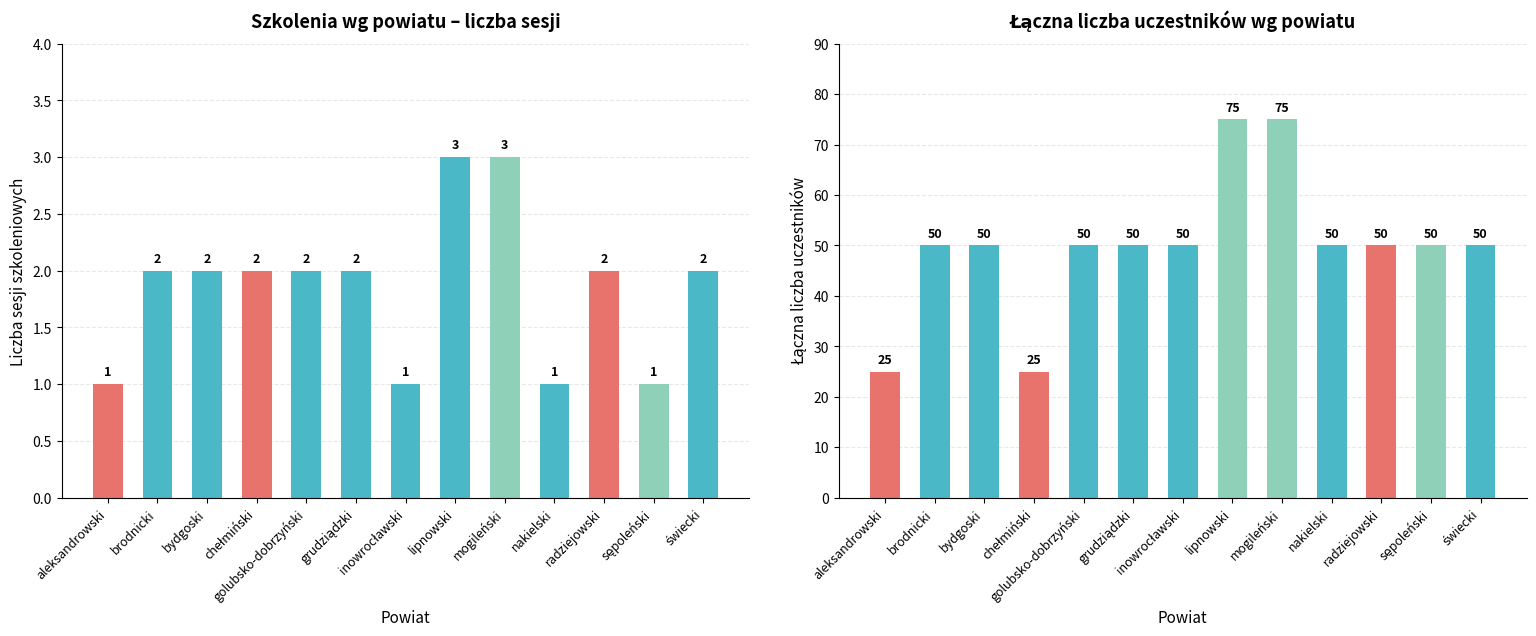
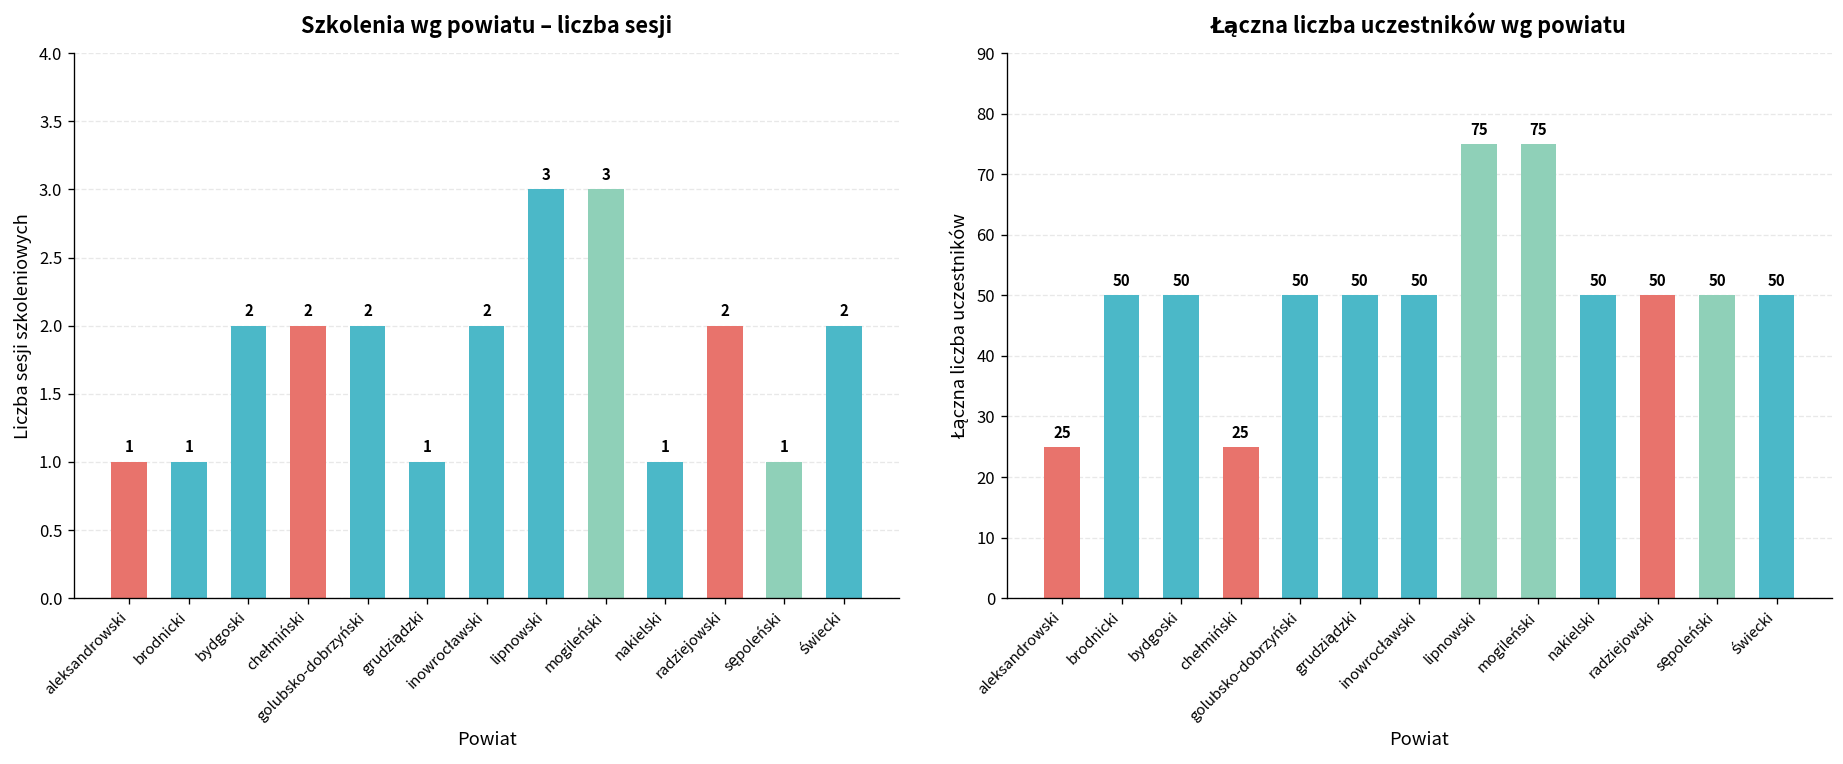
Szkolenia wg powiatu – liczba sesji, brodnicki: 2 -> 1
Szkolenia wg powiatu – liczba sesji, grudziądzki: 2 -> 1
Szkolenia wg powiatu – liczba sesji, inowrocławski: 1 -> 2
